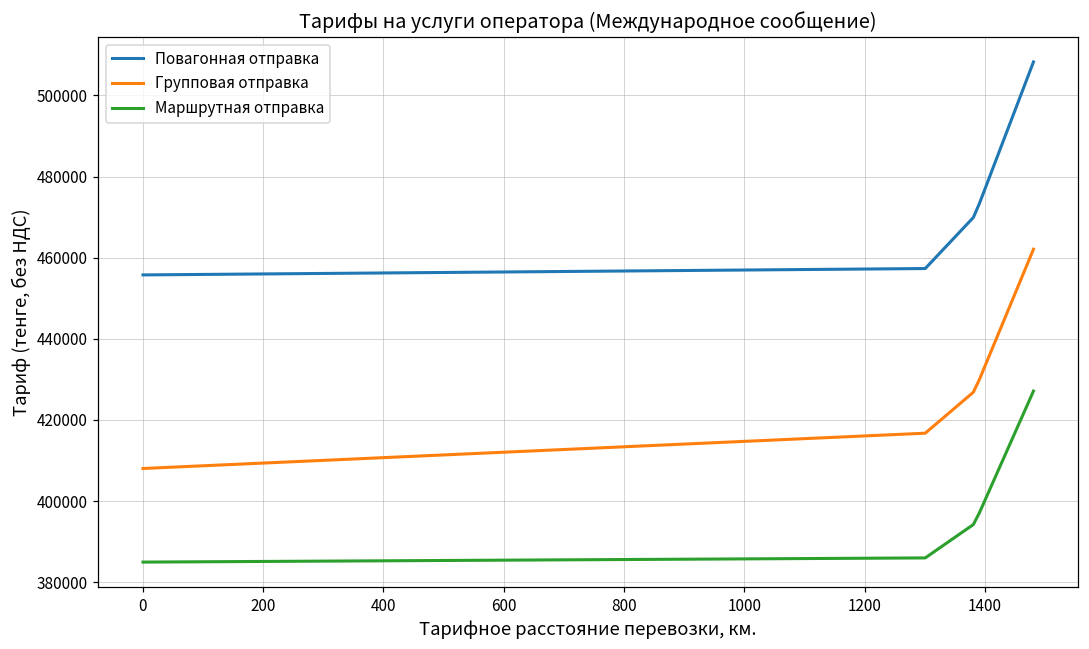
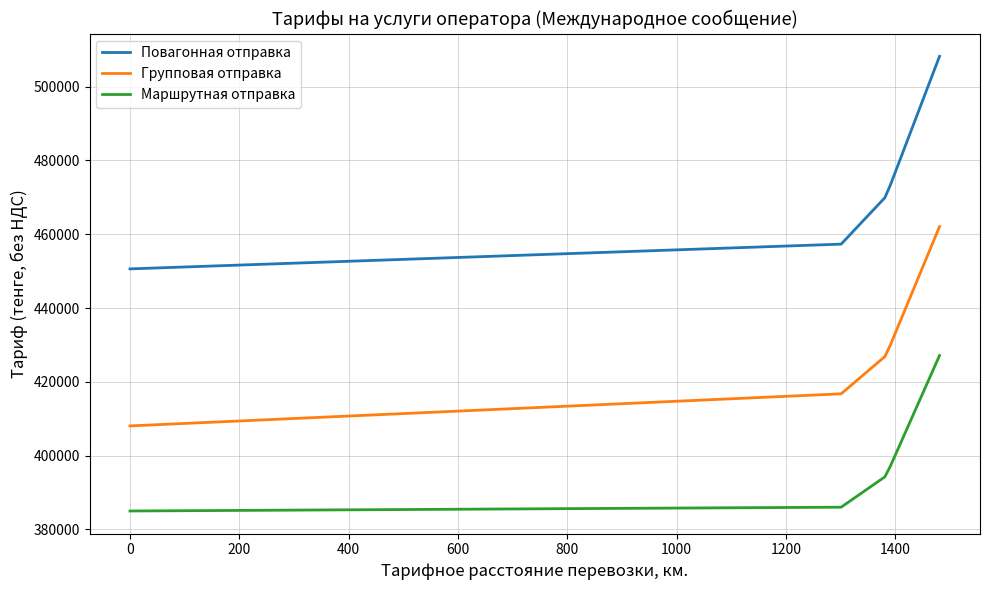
Повагонная отправка, 0: 456000 -> 451000
